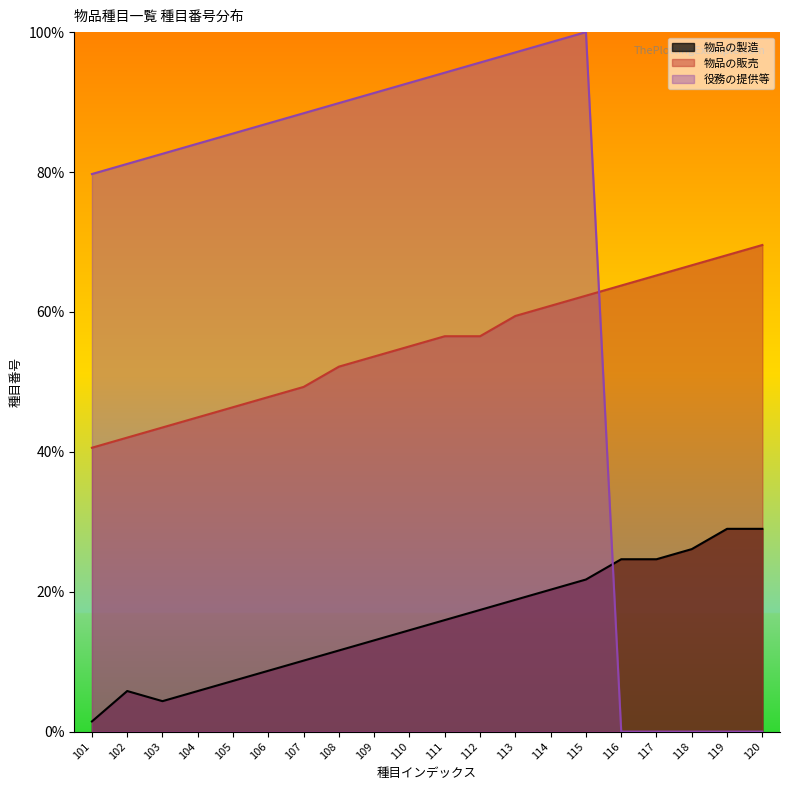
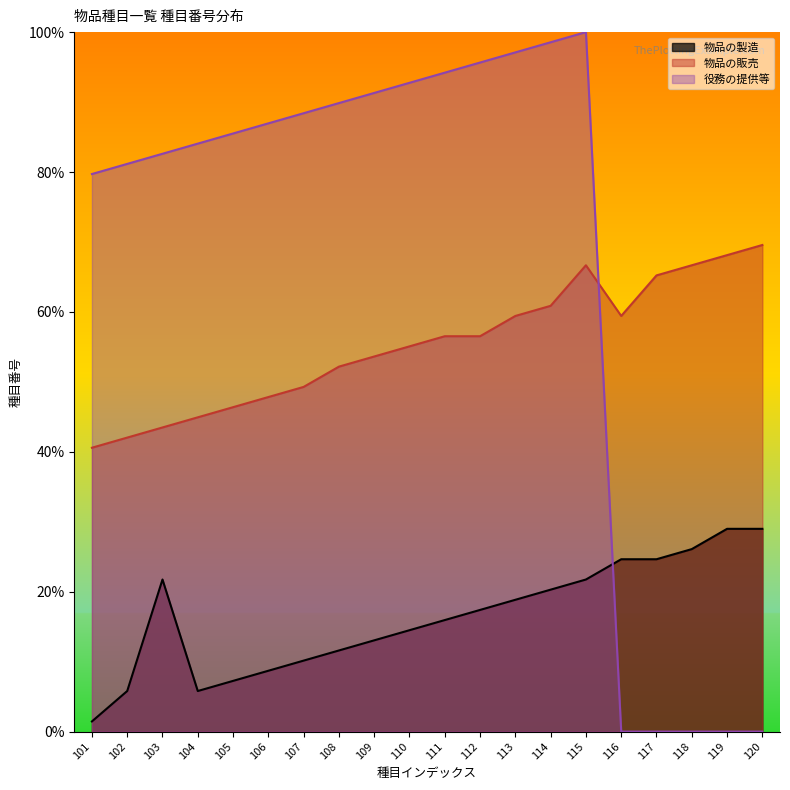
物品の製造, 103: 4% -> 22%
物品の販売, 115: 62% -> 67%
物品の販売, 116: 64% -> 59%
